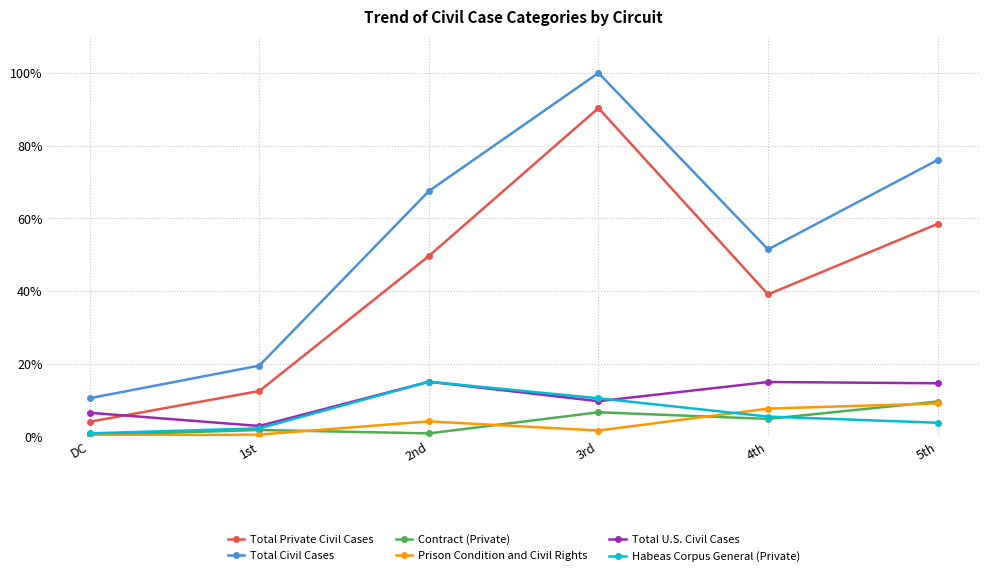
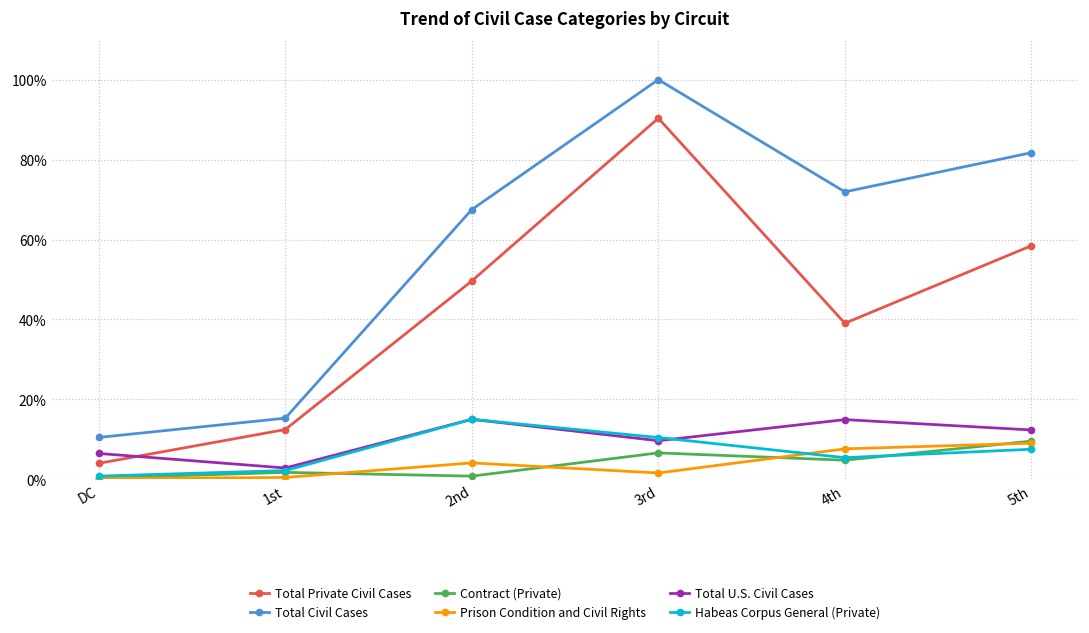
Total Civil Cases, 1st: 19% -> 15%
Total Civil Cases, 4th: 51% -> 72%
Total Civil Cases, 5th: 76% -> 82%
Total U.S. Civil Cases, 5th: 15% -> 12%
Habeas Corpus General (Private), 5th: 4% -> 8%
